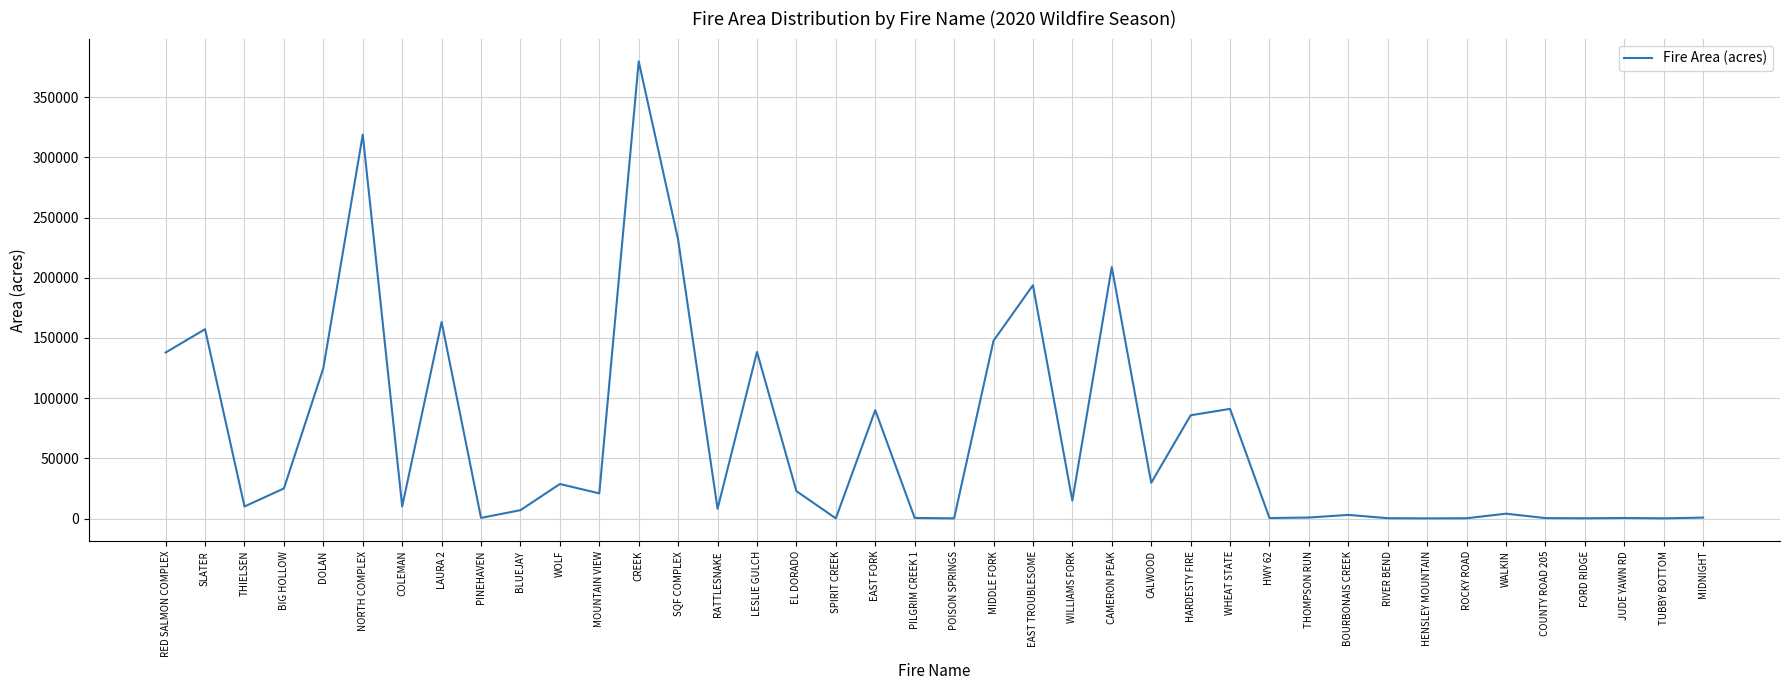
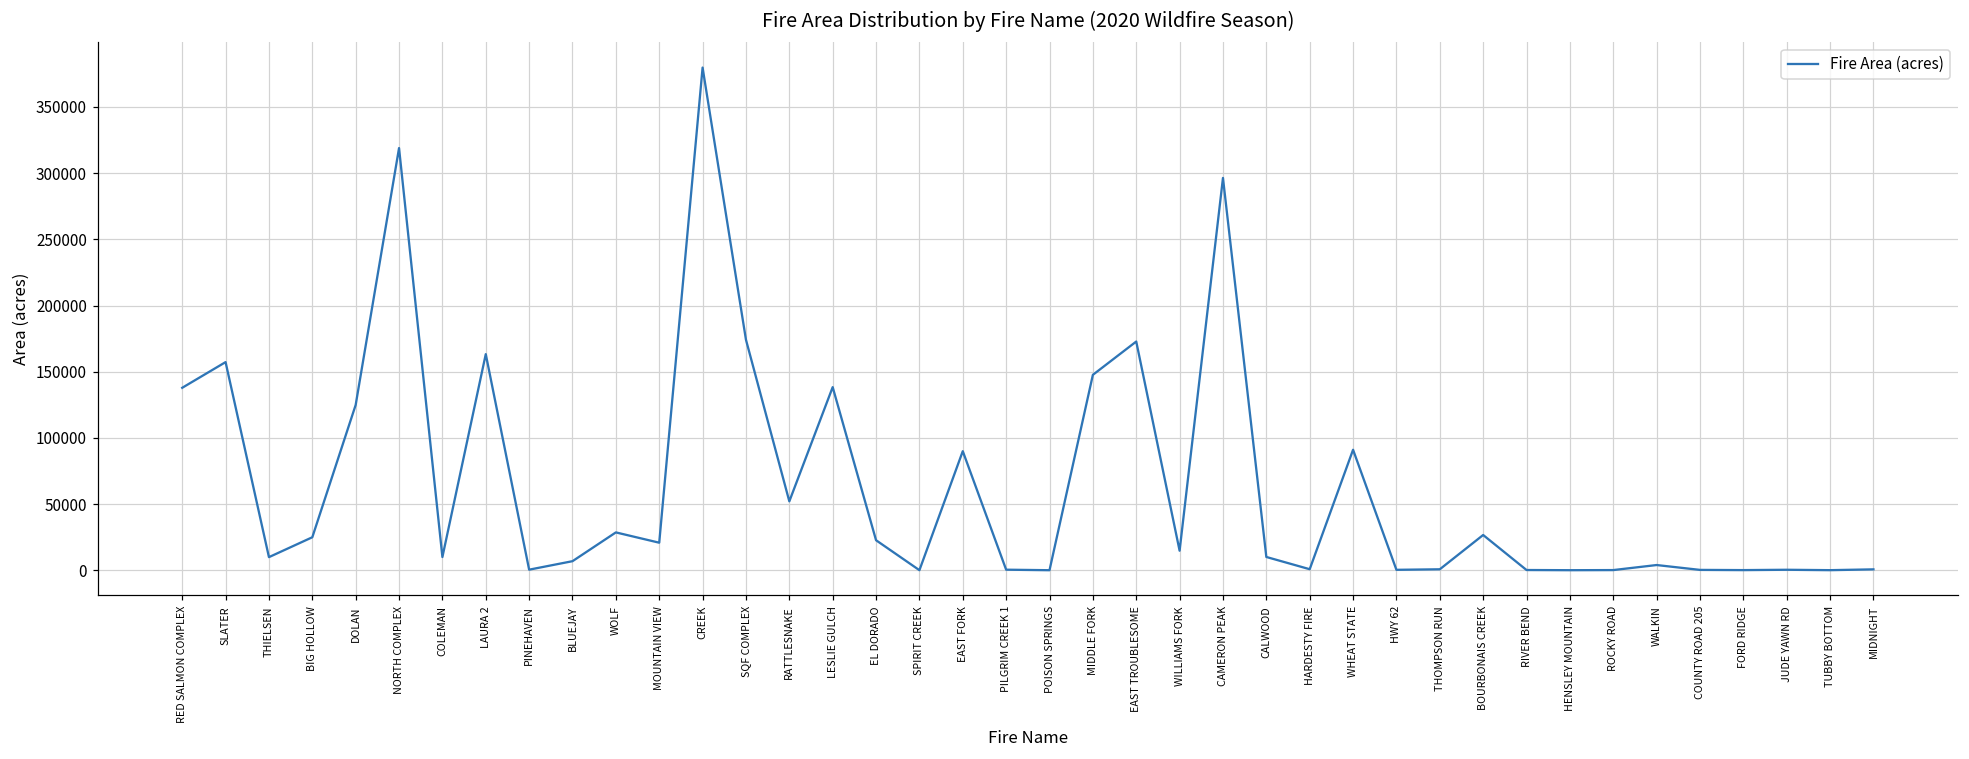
SQF COMPLEX: 232000 -> 174000
RATTLESNAKE: 8000 -> 52000
EAST TROUBLESOME: 194000 -> 173000
CAMERON PEAK: 209000 -> 296000
CALWOOD: 30000 -> 10000
HARDESTY FIRE: 86000 -> 1000
BOURBONAIS CREEK: 3000 -> 27000
